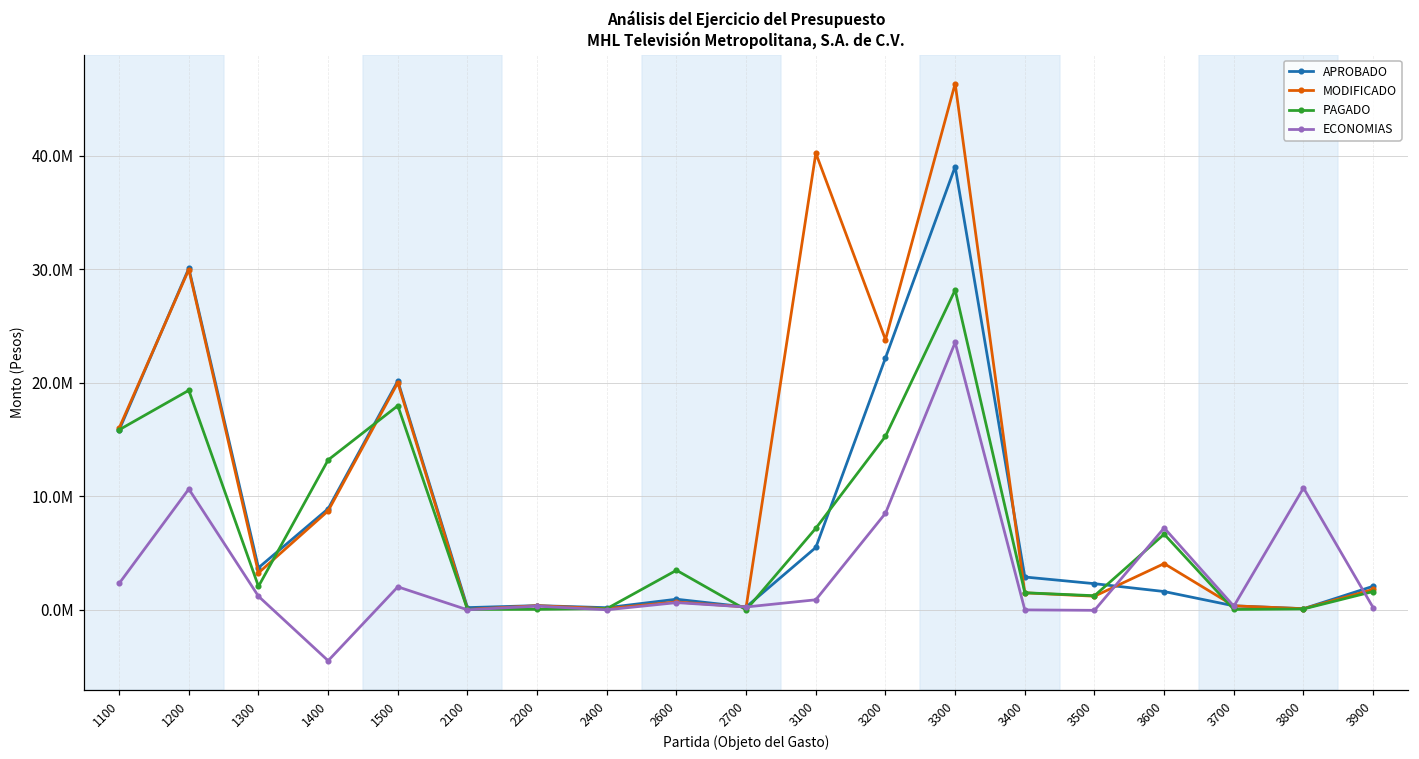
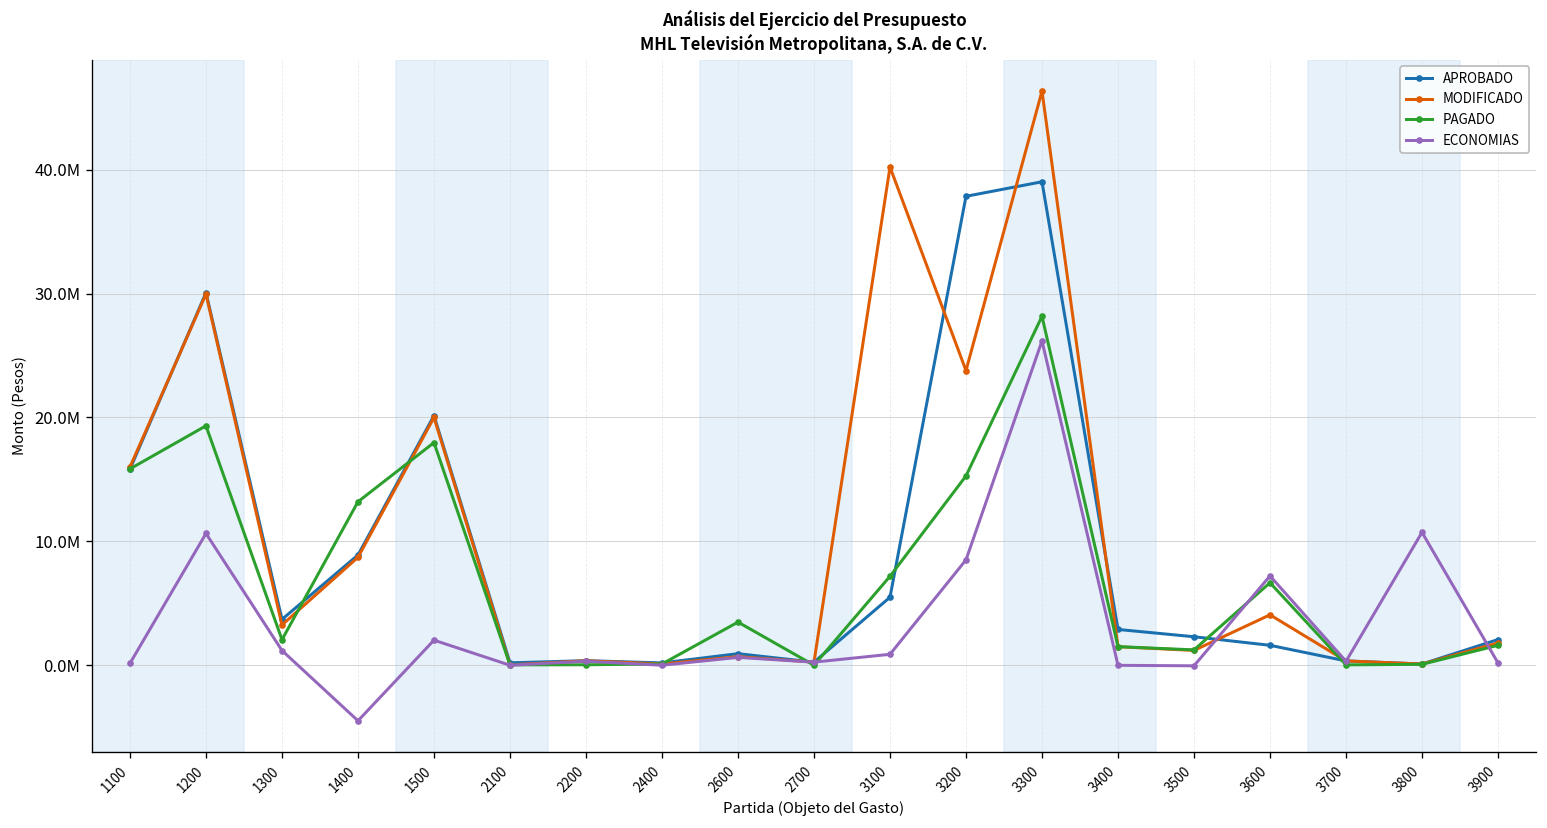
ECONOMIAS, 1100: 2300000 -> 200000
APROBADO, 3200: 22200000 -> 37800000
ECONOMIAS, 3300: 23500000 -> 26200000
